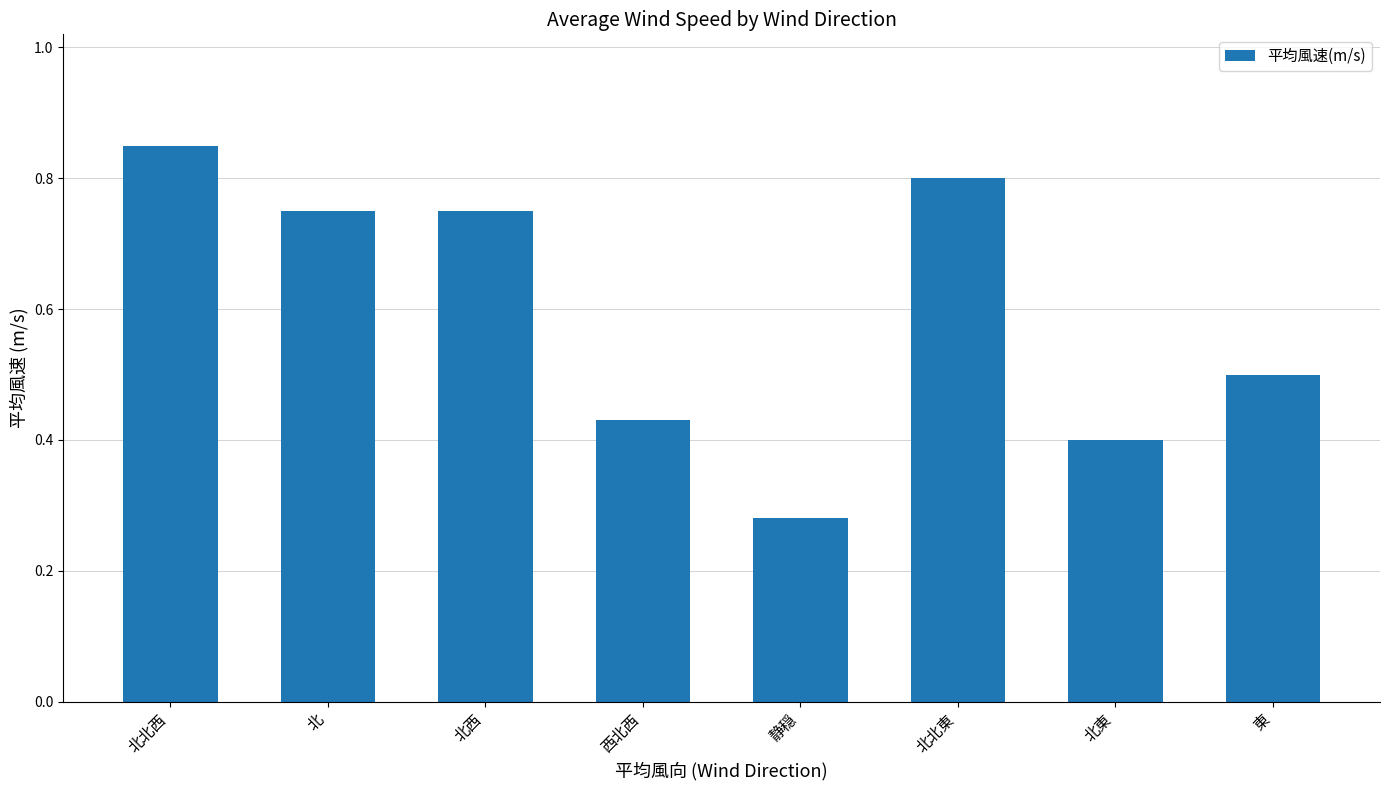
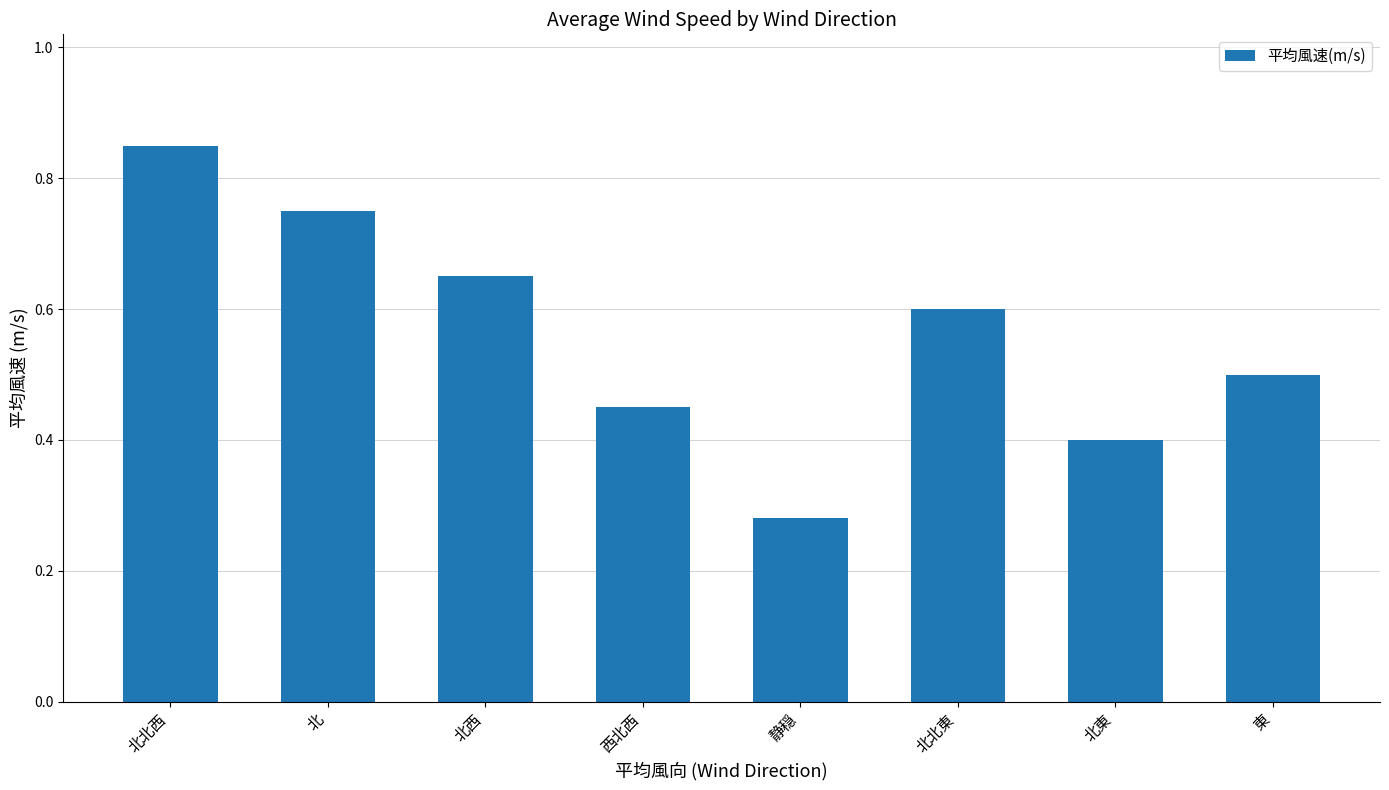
北西: 0.75 -> 0.65
西北西: 0.43 -> 0.45
北北東: 0.8 -> 0.6
